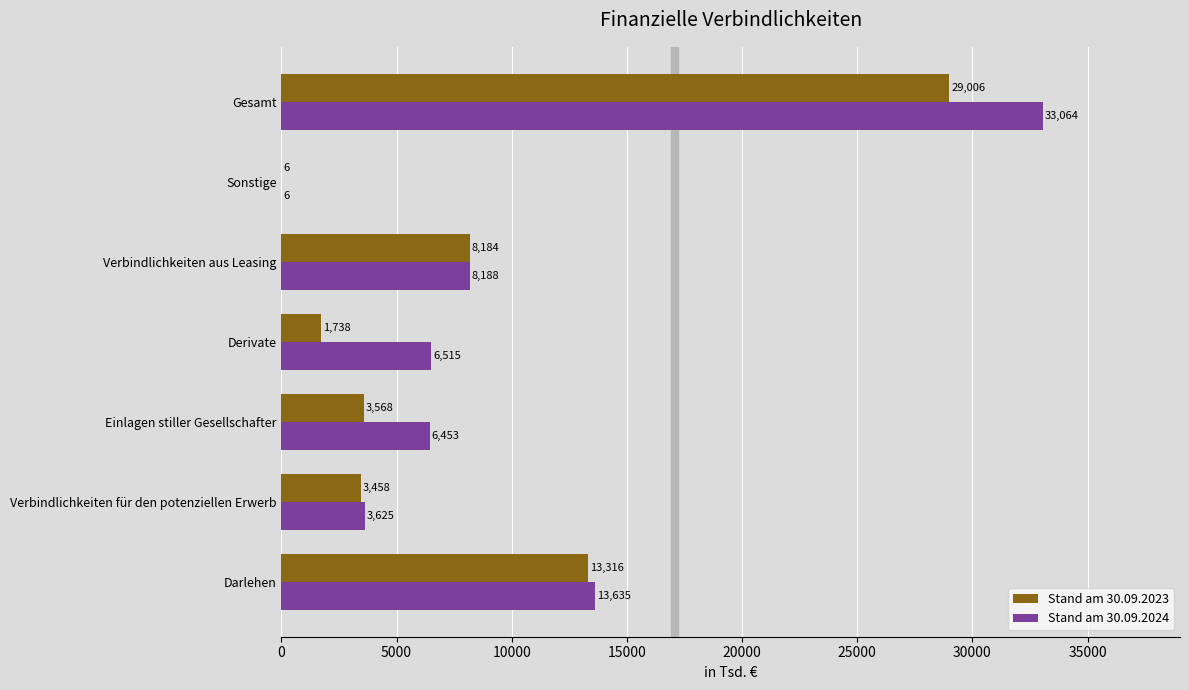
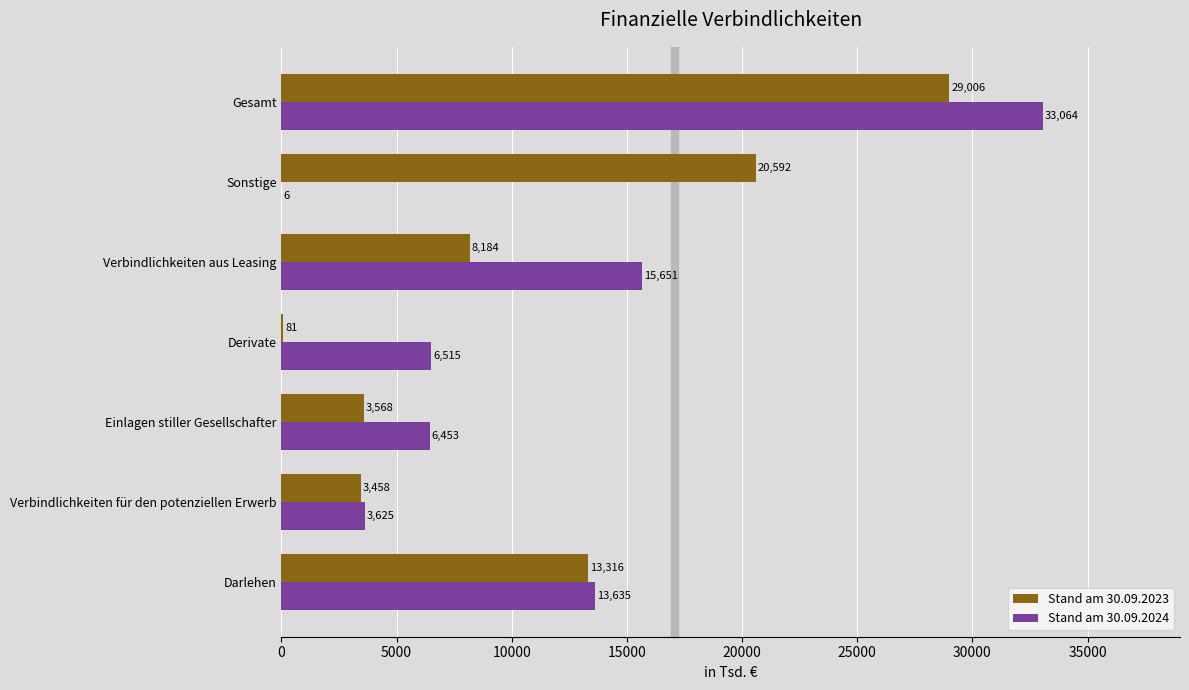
Stand am 30.09.2023, Sonstige: 6 -> 20,592
Stand am 30.09.2024, Verbindlichkeiten aus Leasing: 8,188 -> 15,651
Stand am 30.09.2023, Derivate: 1,738 -> 81
